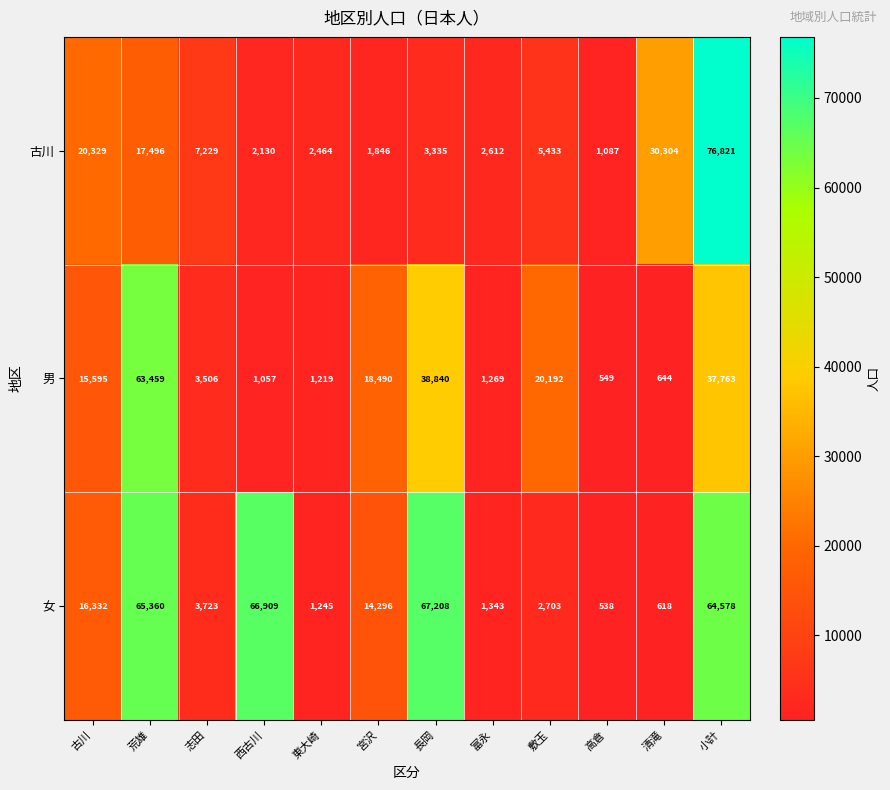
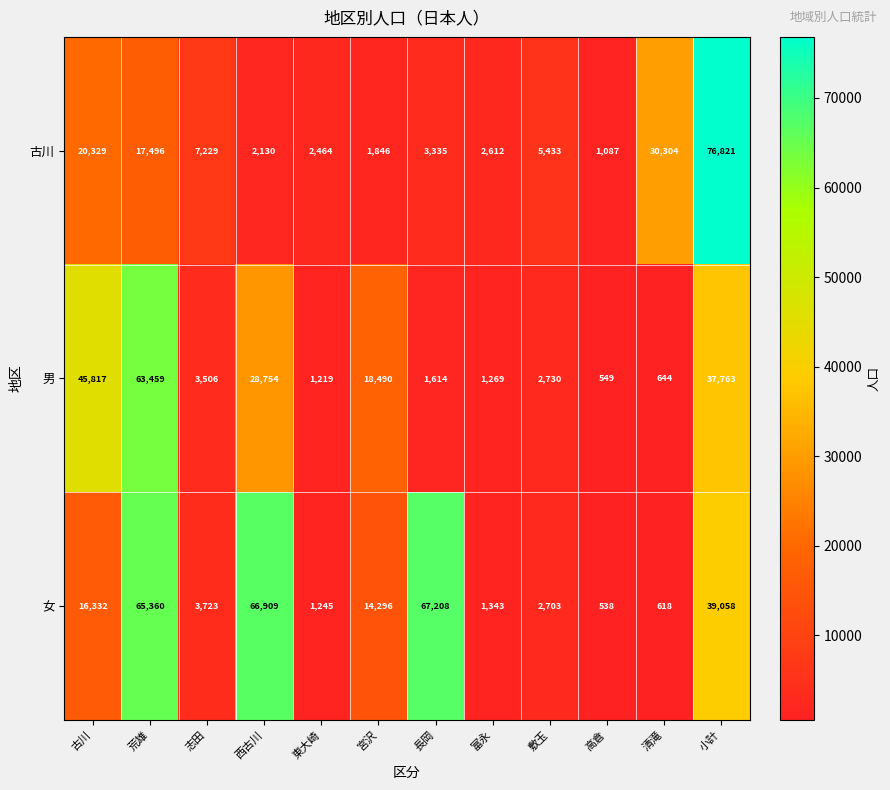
男, 古川: 15,595 -> 45,817
男, 西古川: 1,057 -> 28,754
男, 長岡: 38,840 -> 1,614
男, 敷玉: 20,192 -> 2,730
女, 小計: 64,578 -> 39,058
